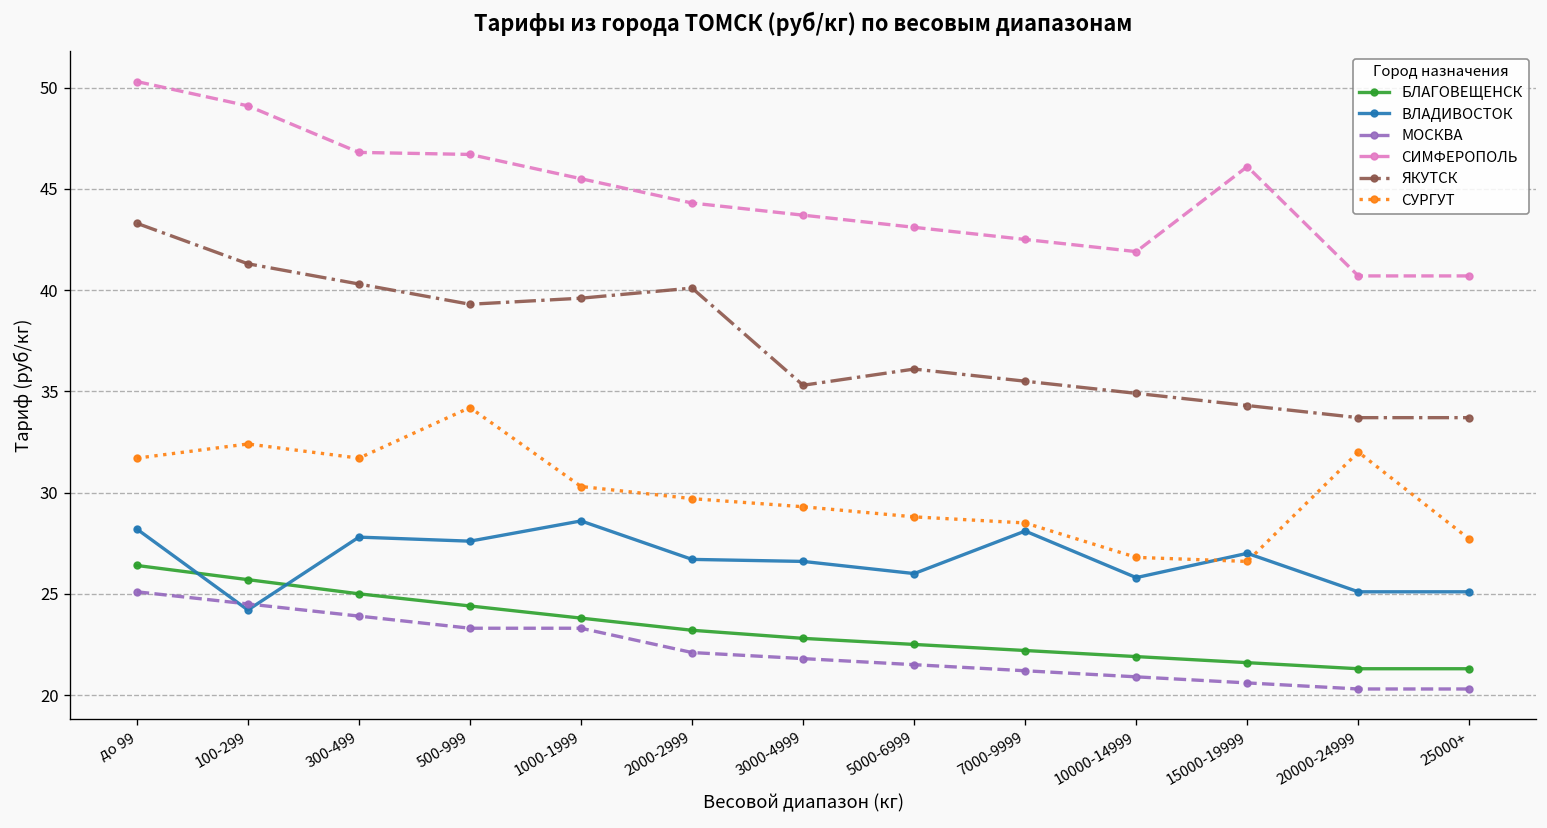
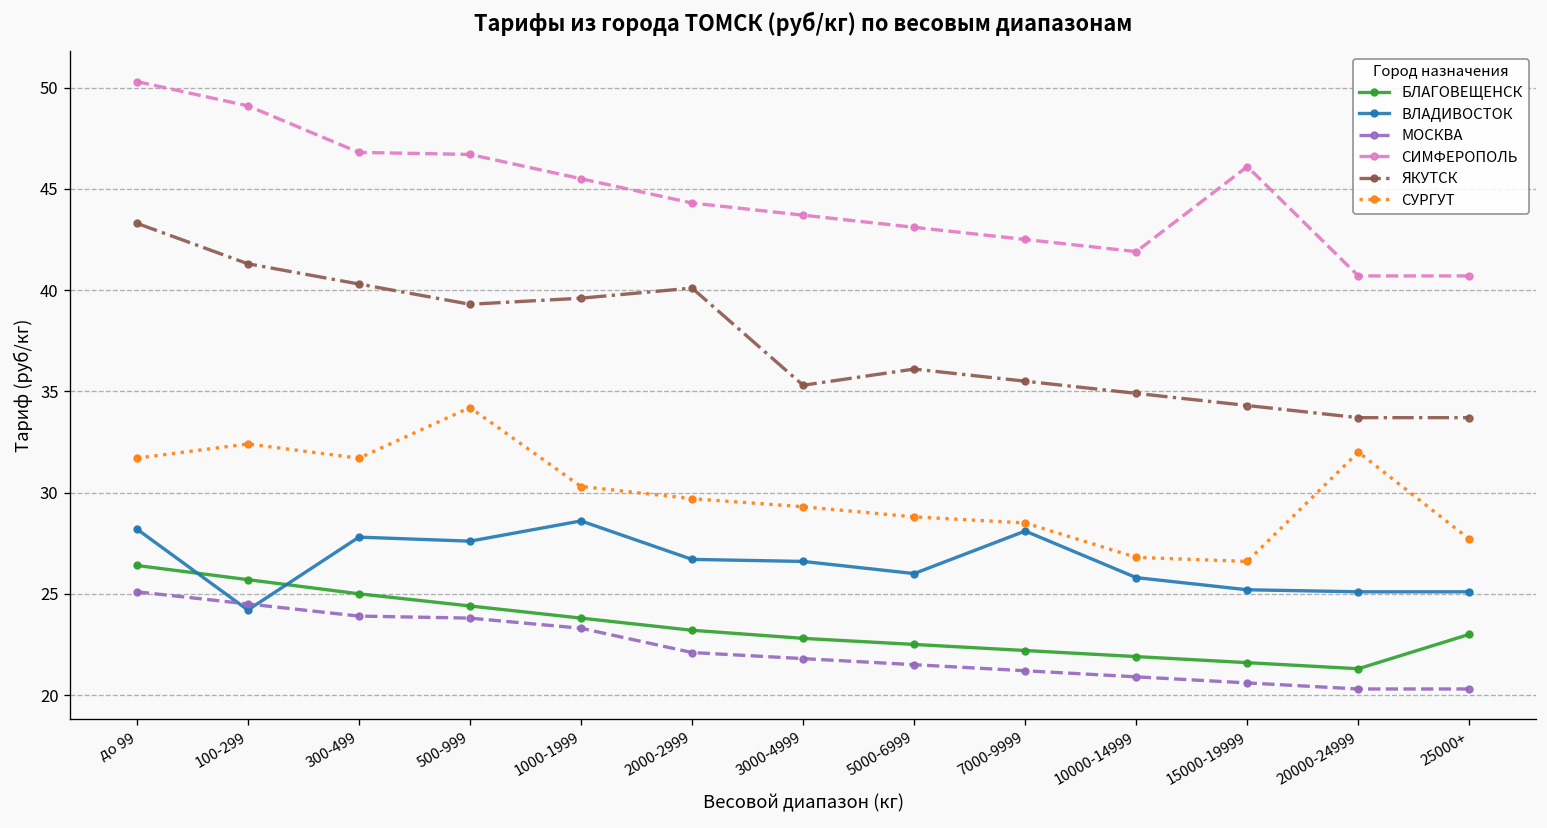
МОСКВА, 500-999: 23.3 -> 23.8
ВЛАДИВОСТОК, 15000-19999: 27.0 -> 25.2
БЛАГОВЕЩЕНСК, 25000+: 21.3 -> 23.0
